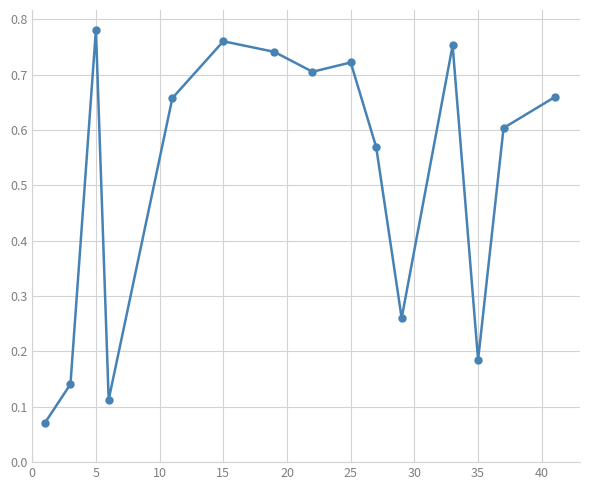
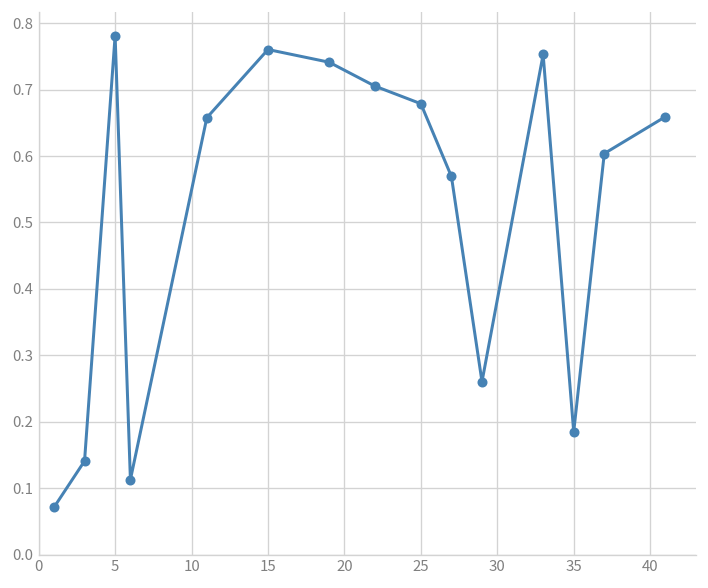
25: 0.72 -> 0.68
